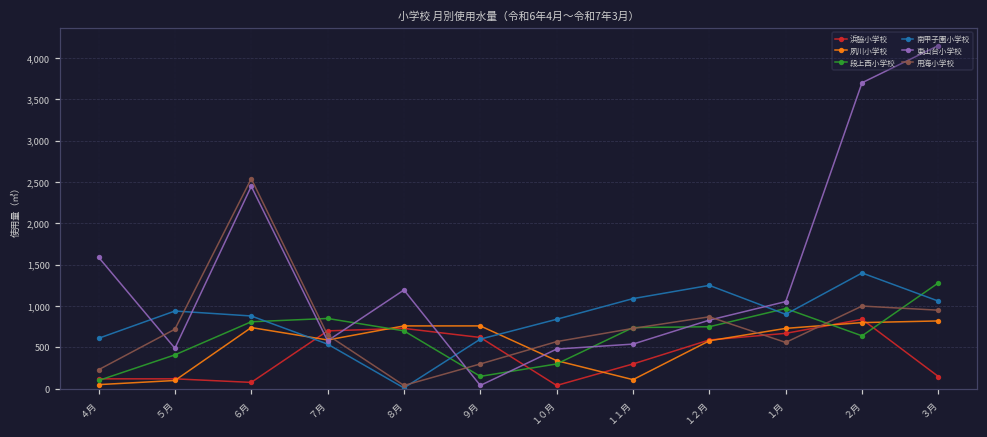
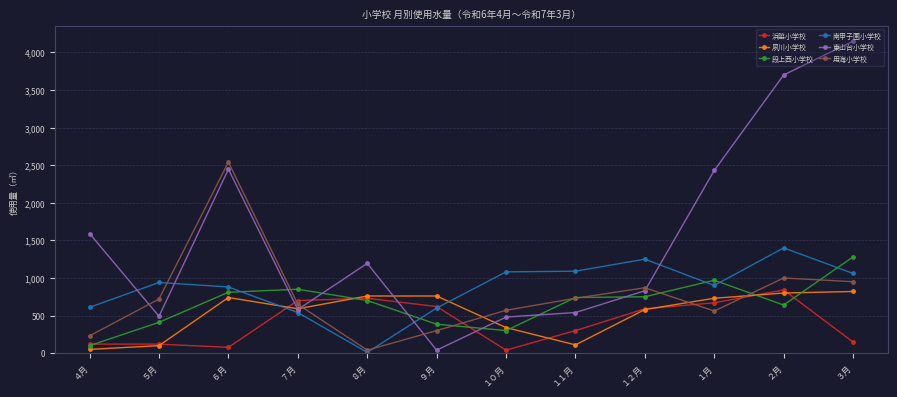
段上西小学校, ９月: 200 -> 400
南甲子園小学校, １０月: 800 -> 1,100
東山台小学校, １月: 1,100 -> 2,400
